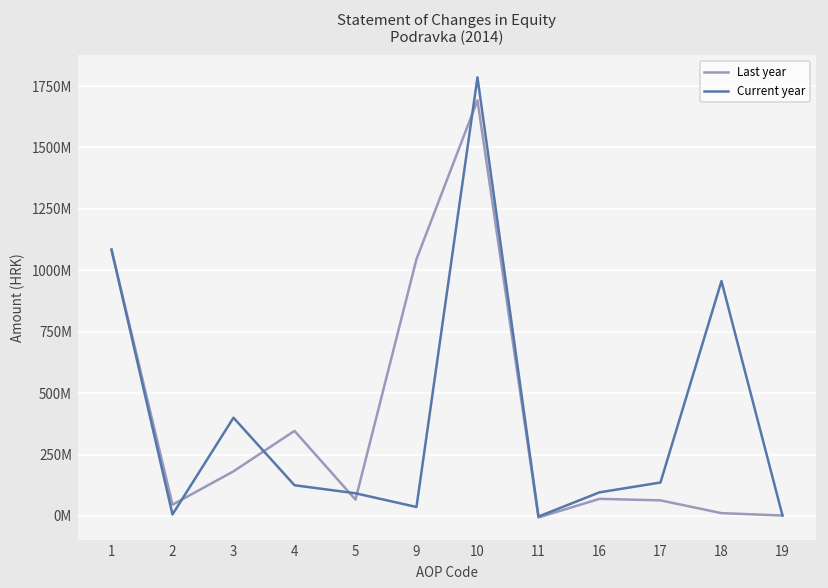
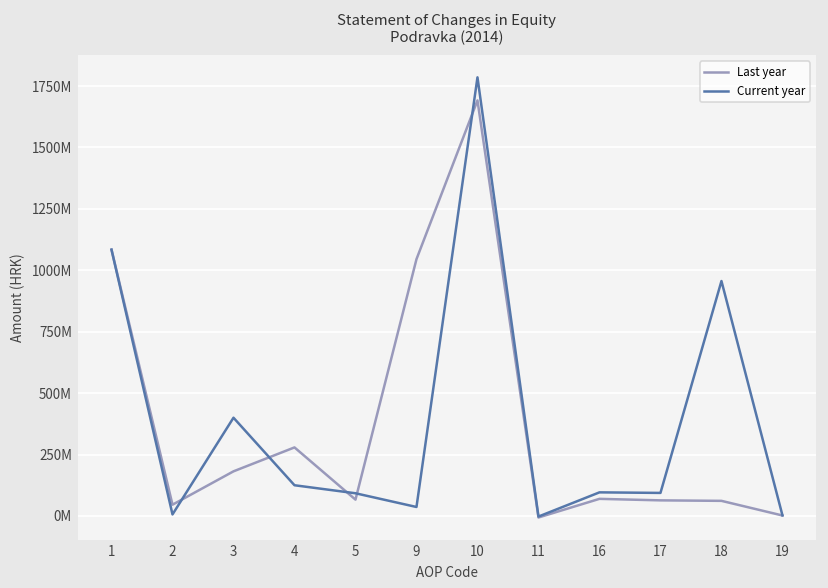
Last year, 4: 350000000 -> 280000000
Current year, 17: 140000000 -> 90000000
Last year, 18: 10000000 -> 60000000
